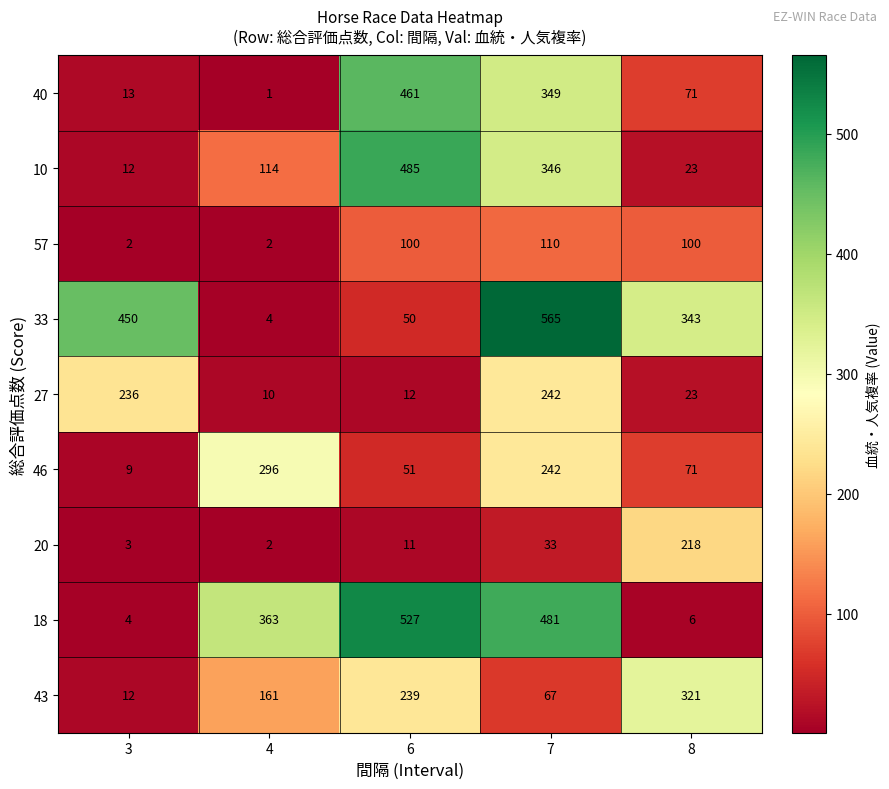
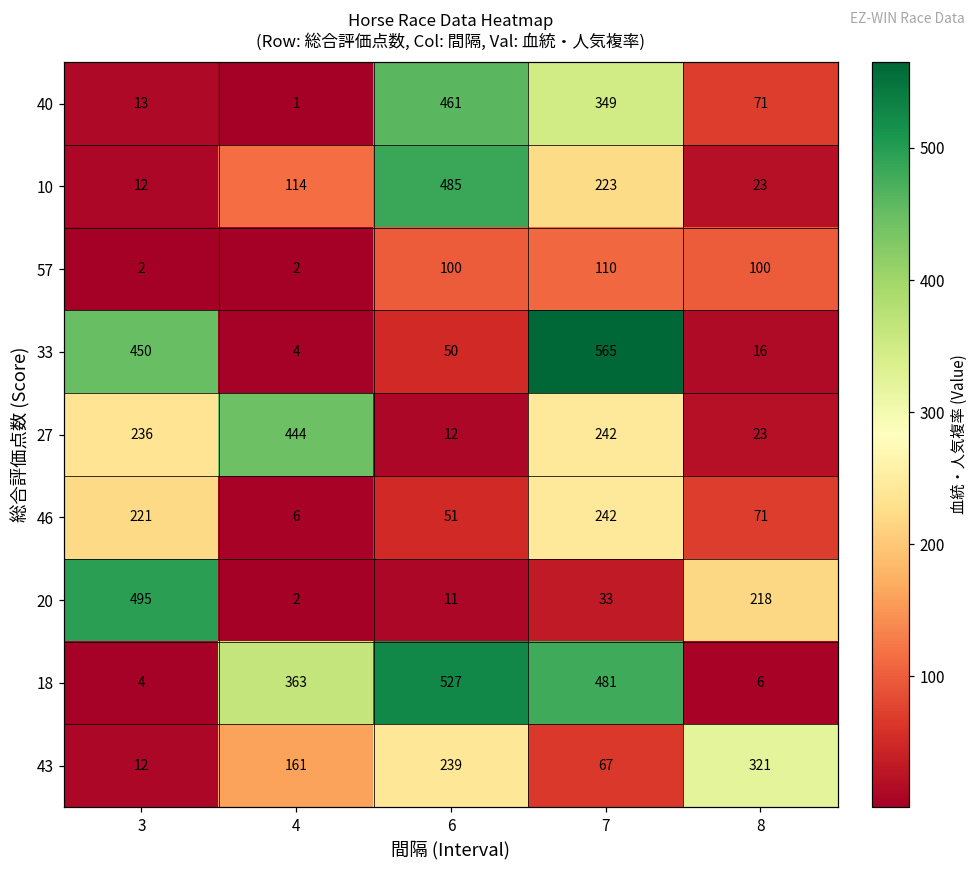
10, 7: 346 -> 223
33, 8: 343 -> 16
27, 4: 10 -> 444
46, 3: 9 -> 221
46, 4: 296 -> 6
20, 3: 3 -> 495
